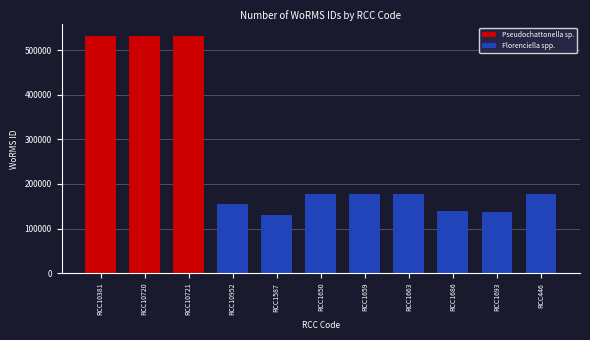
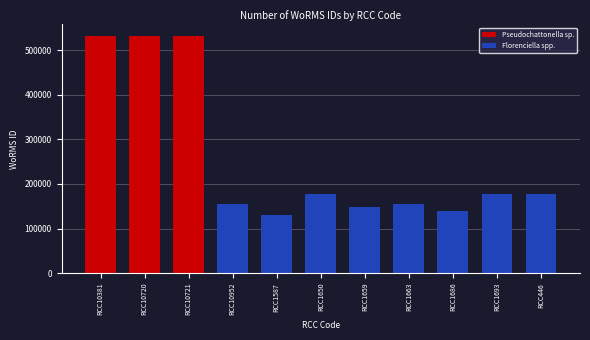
RCC1659: 180000 -> 150000
RCC1663: 180000 -> 150000
RCC1693: 140000 -> 180000
